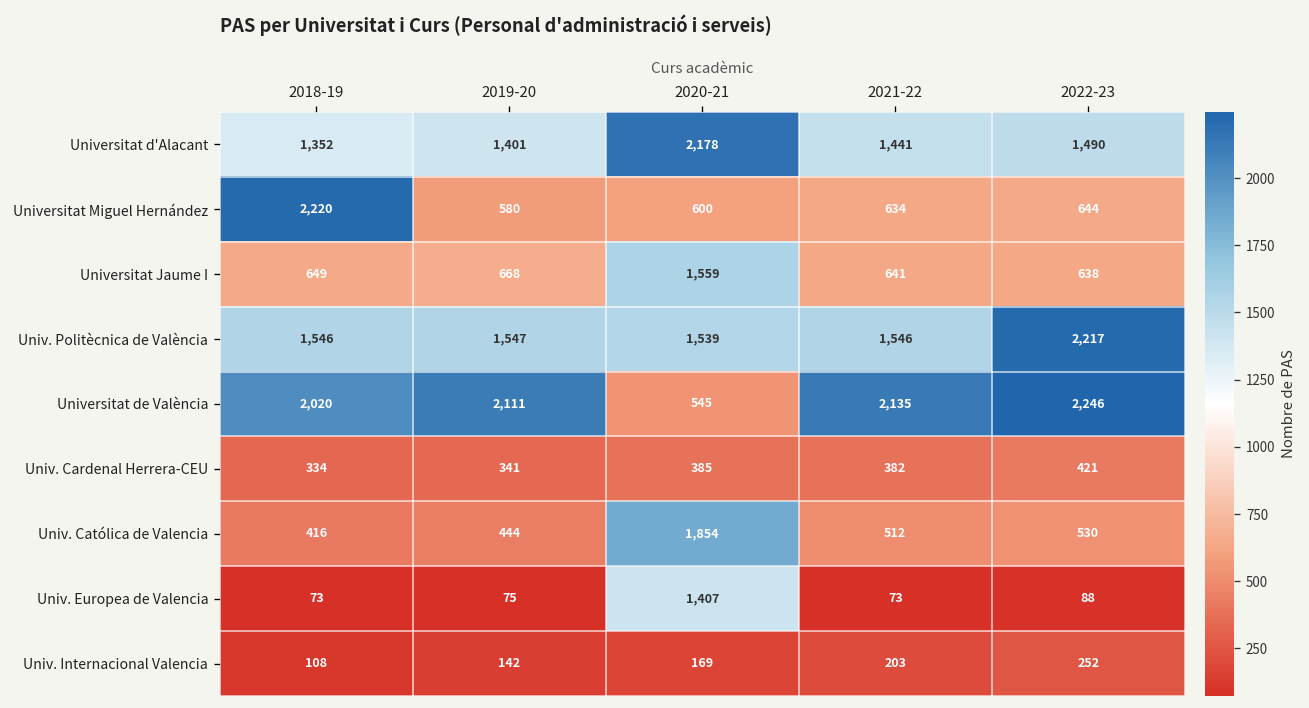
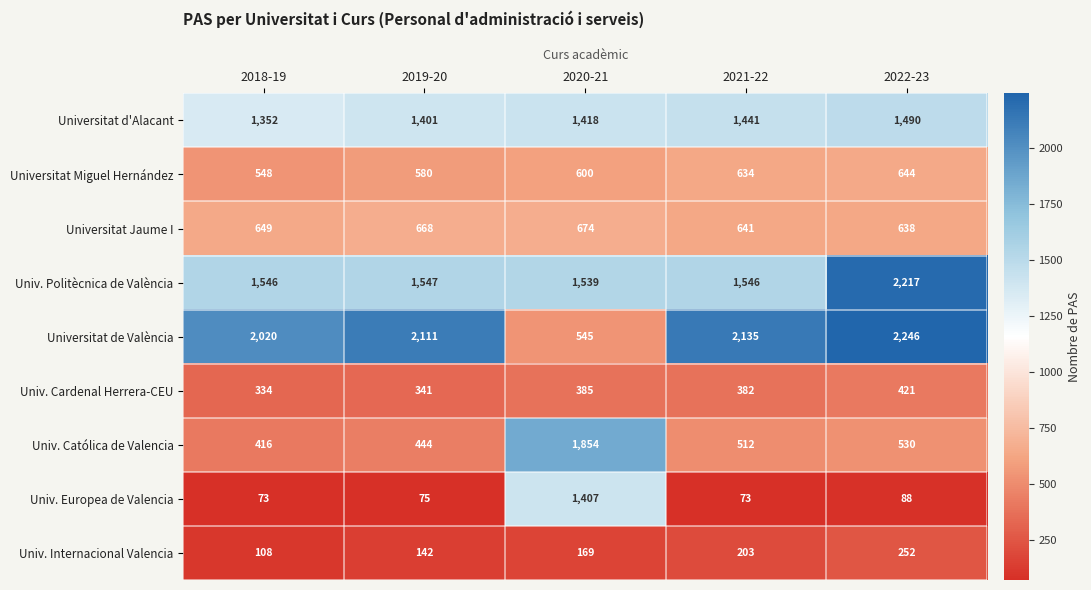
Universitat d'Alacant, 2020-21: 2,178 -> 1,418
Universitat Miguel Hernández, 2018-19: 2,220 -> 548
Universitat Jaume I, 2020-21: 1,559 -> 674
